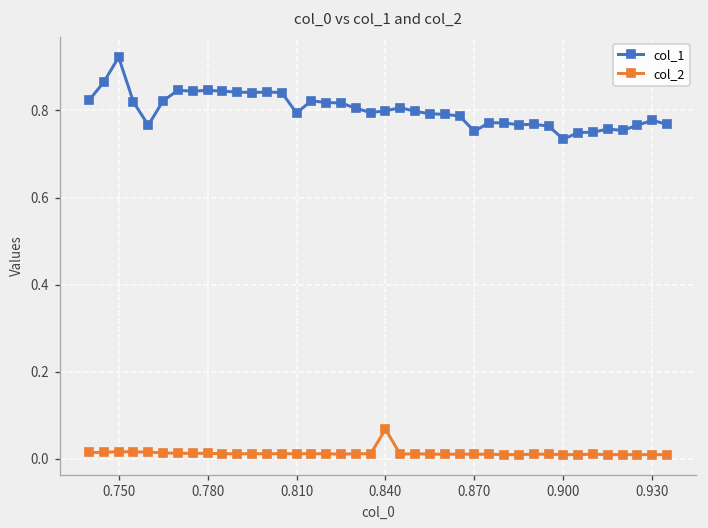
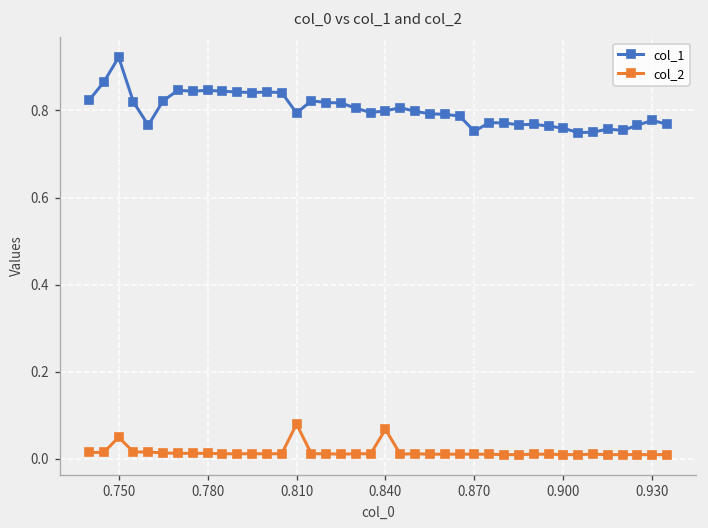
col_2, 0.750: 0.02 -> 0.05
col_2, 0.810: 0.01 -> 0.08
col_1, 0.900: 0.73 -> 0.76
